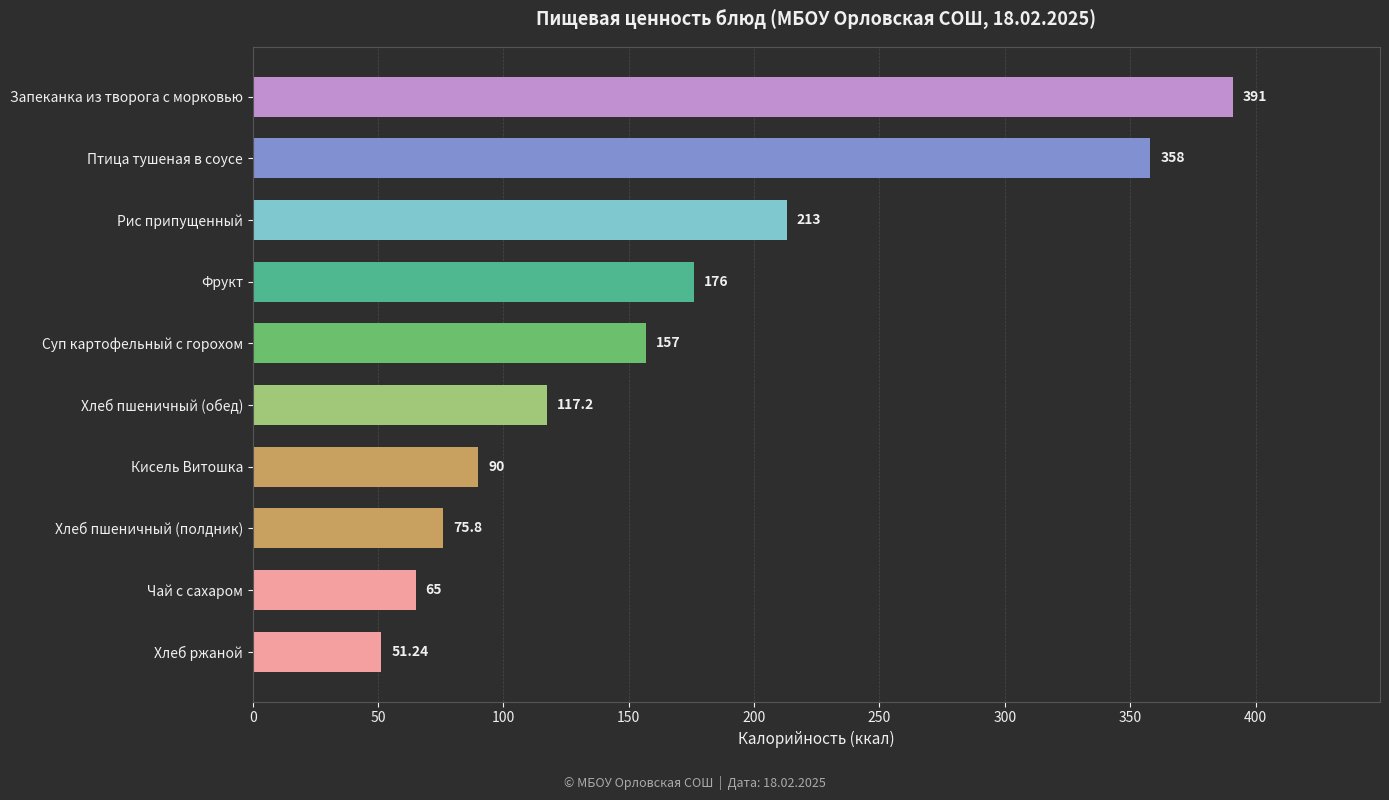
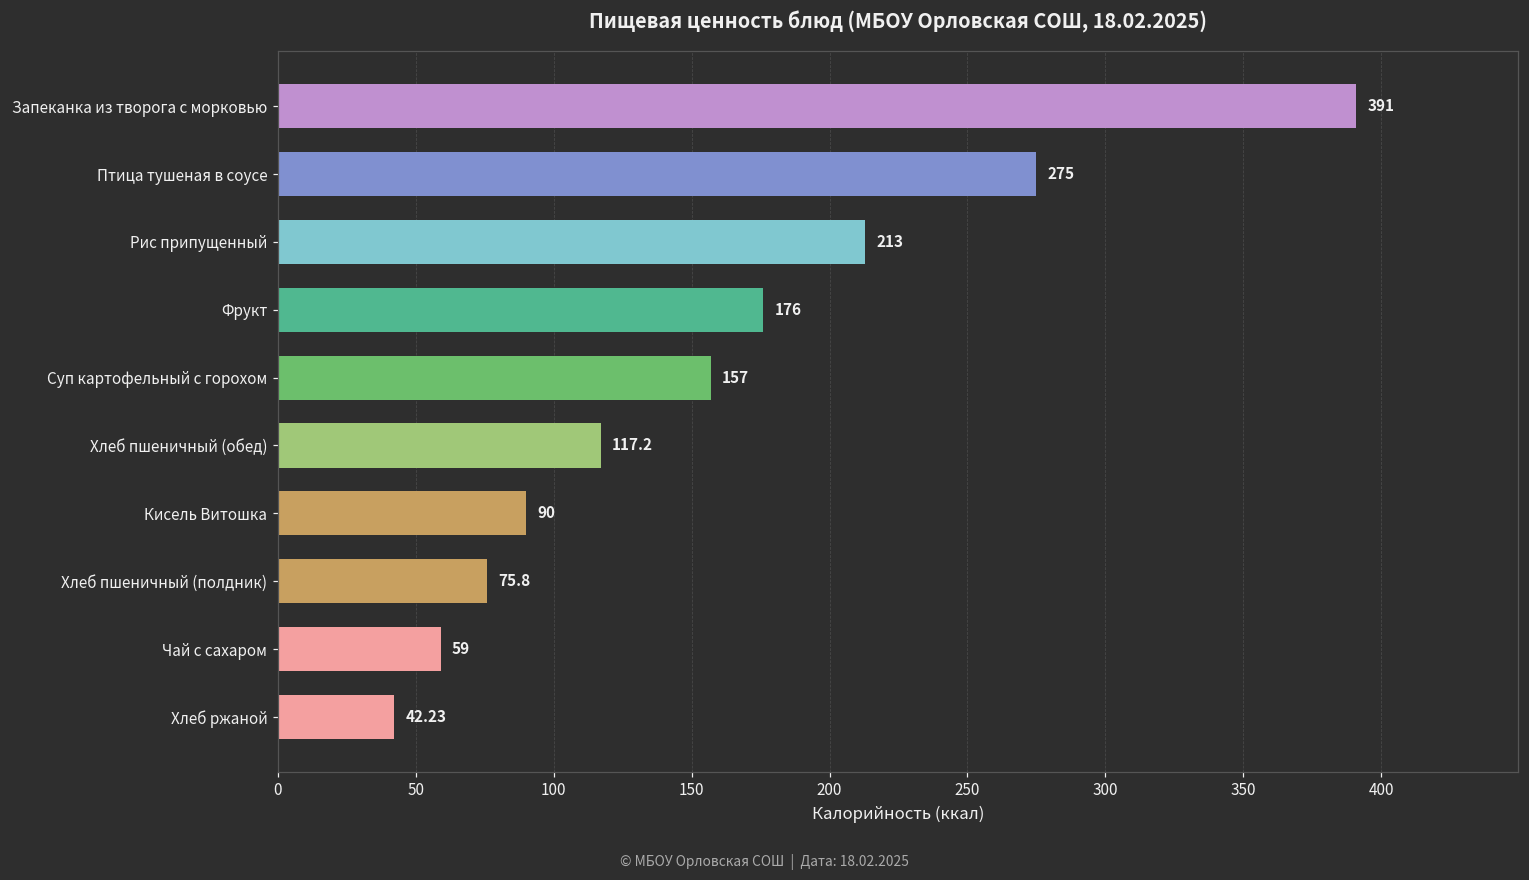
Птица тушеная в соусе: 358 -> 275
Чай с сахаром: 65 -> 59
Хлеб ржаной: 51.24 -> 42.23
